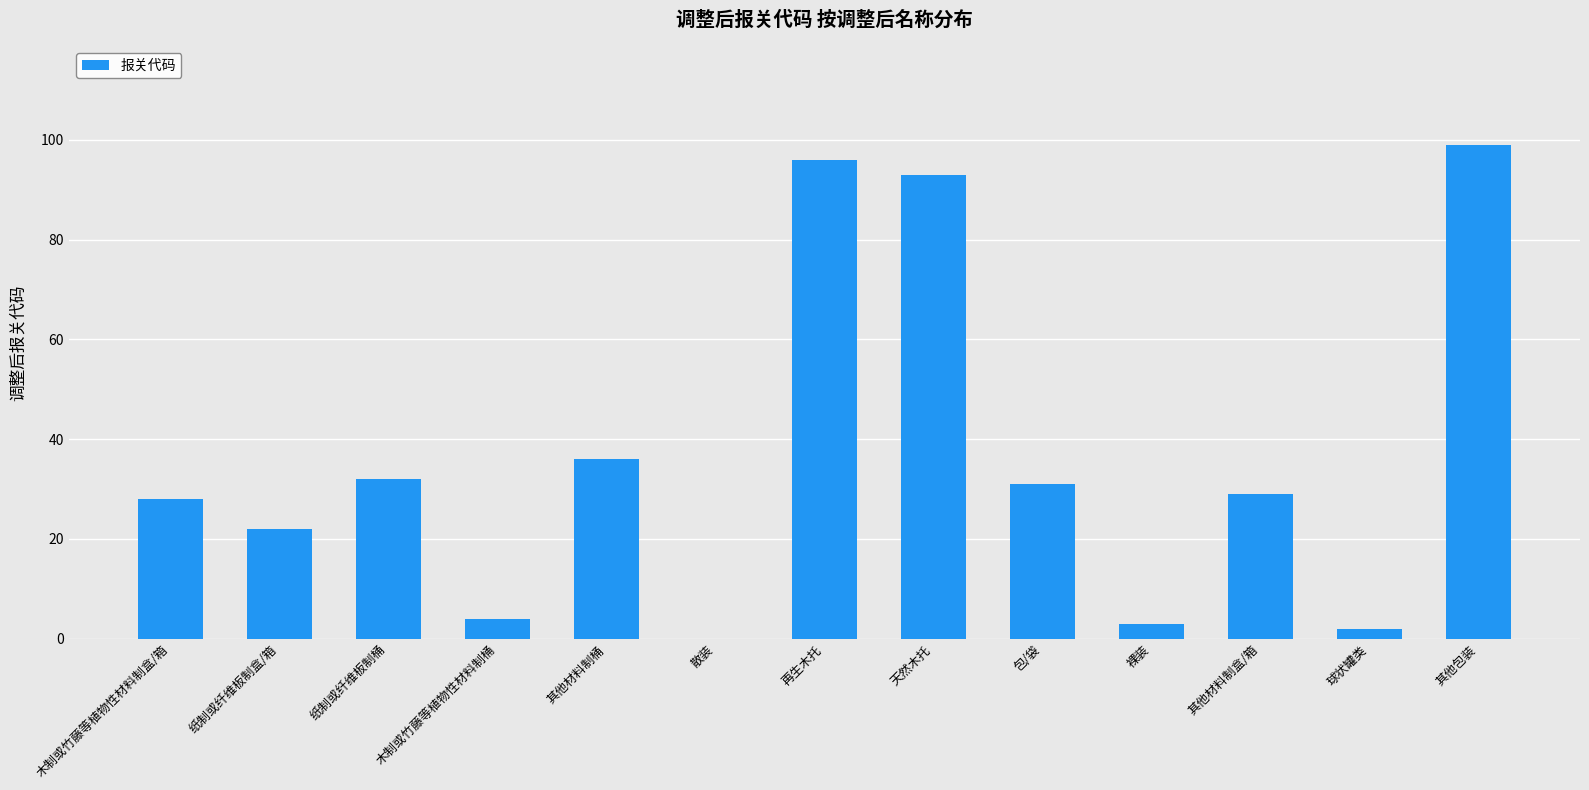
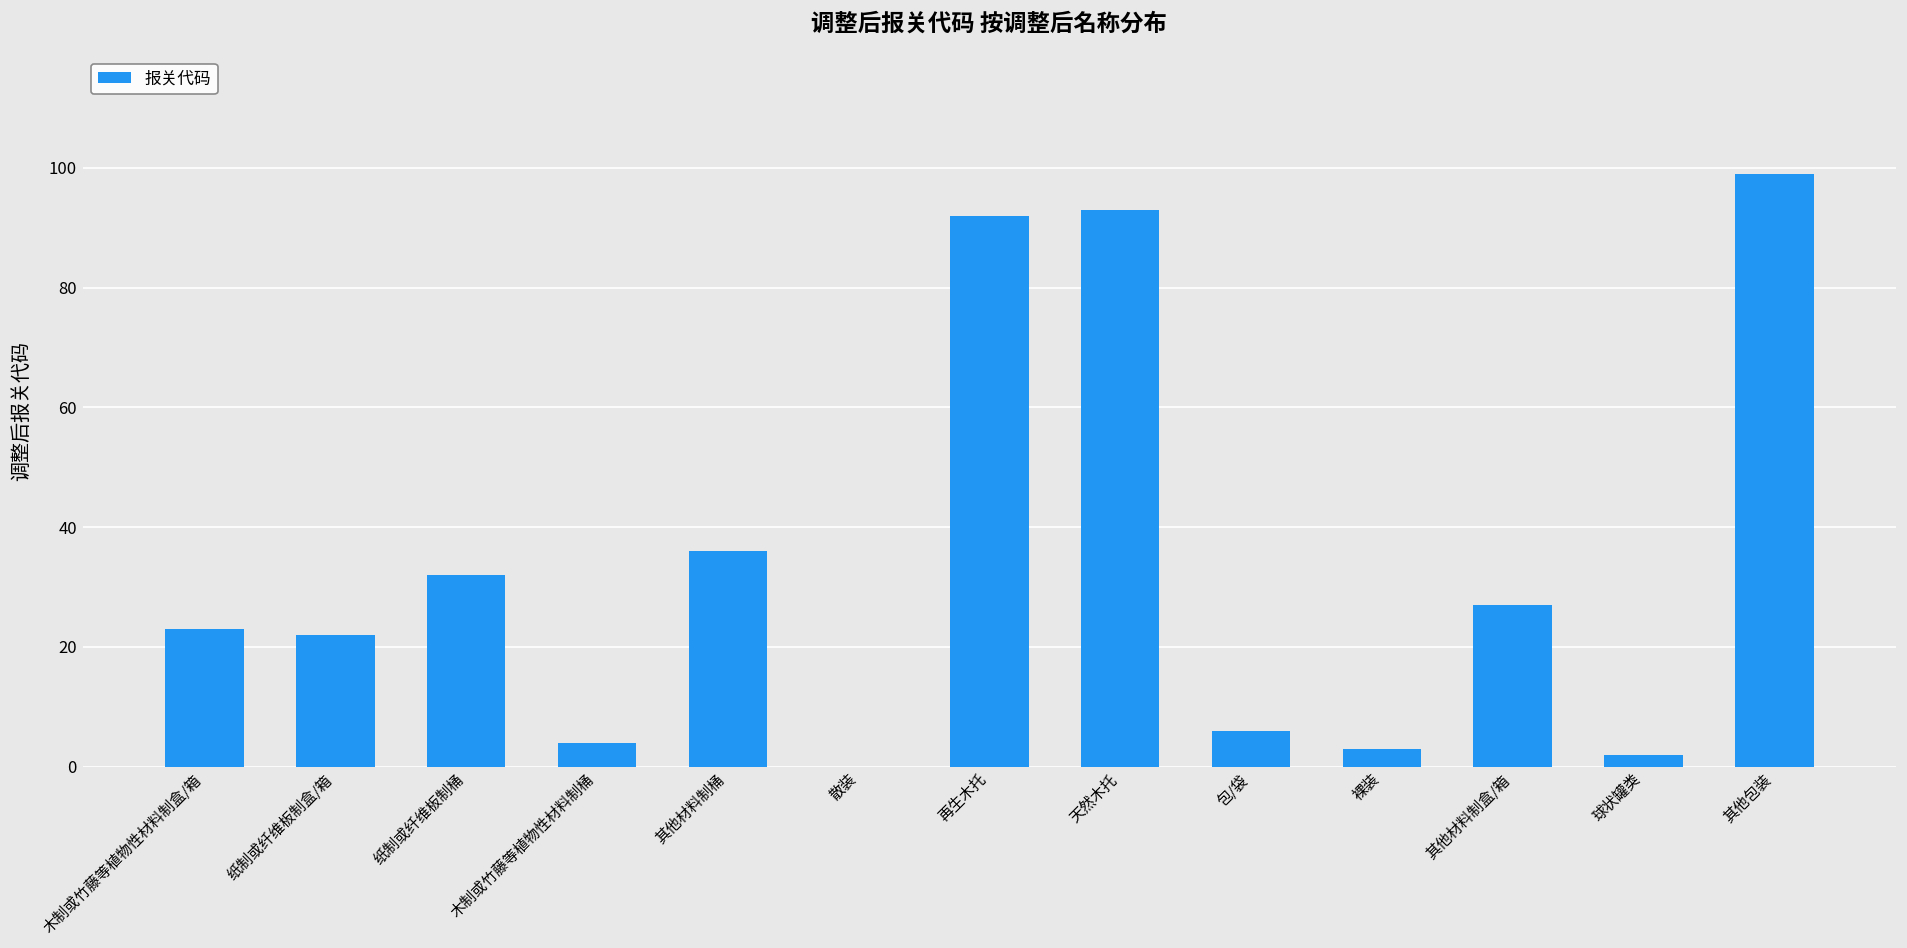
木制或竹藤等植物性材料制盒/箱: 28 -> 23
再生木托: 96 -> 92
包/袋: 31 -> 6
其他材料制盒/箱: 29 -> 27
